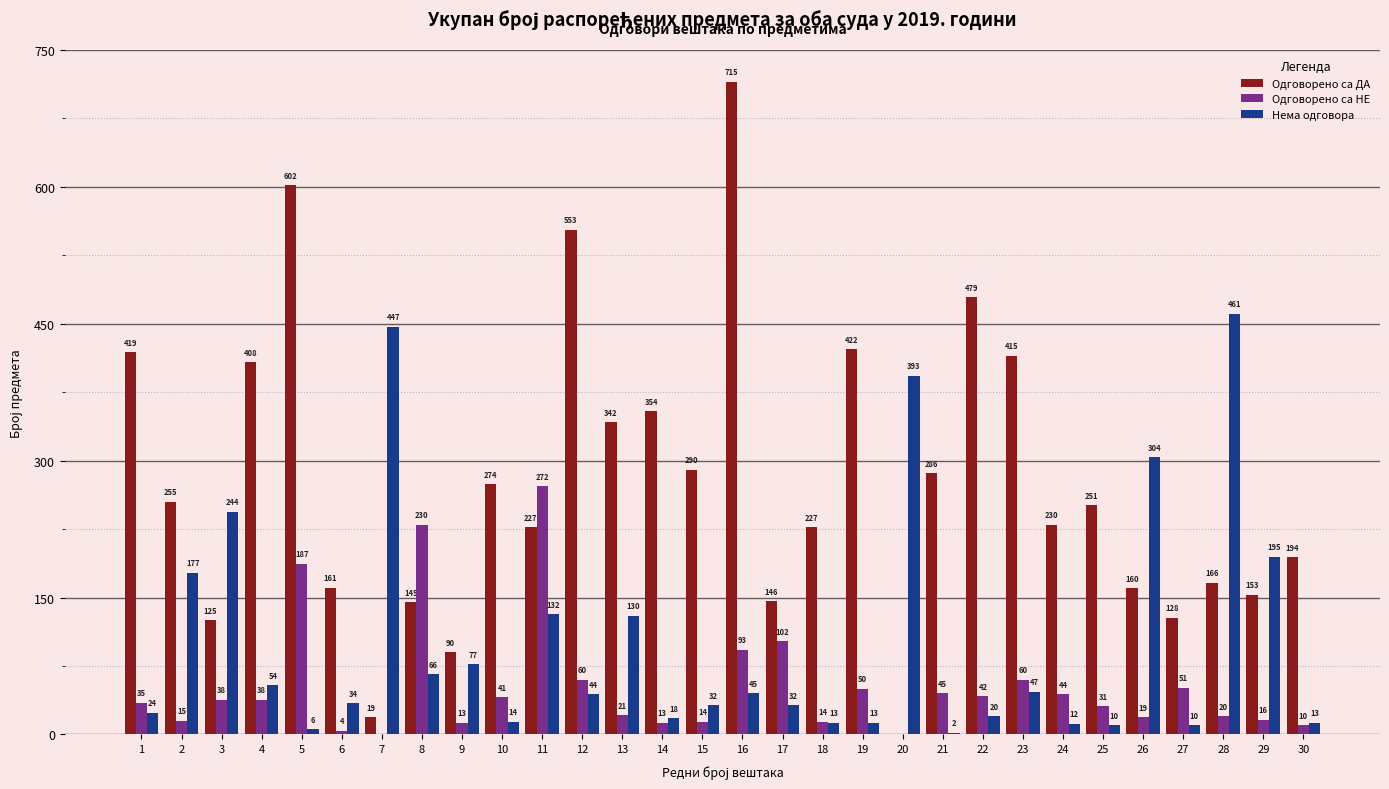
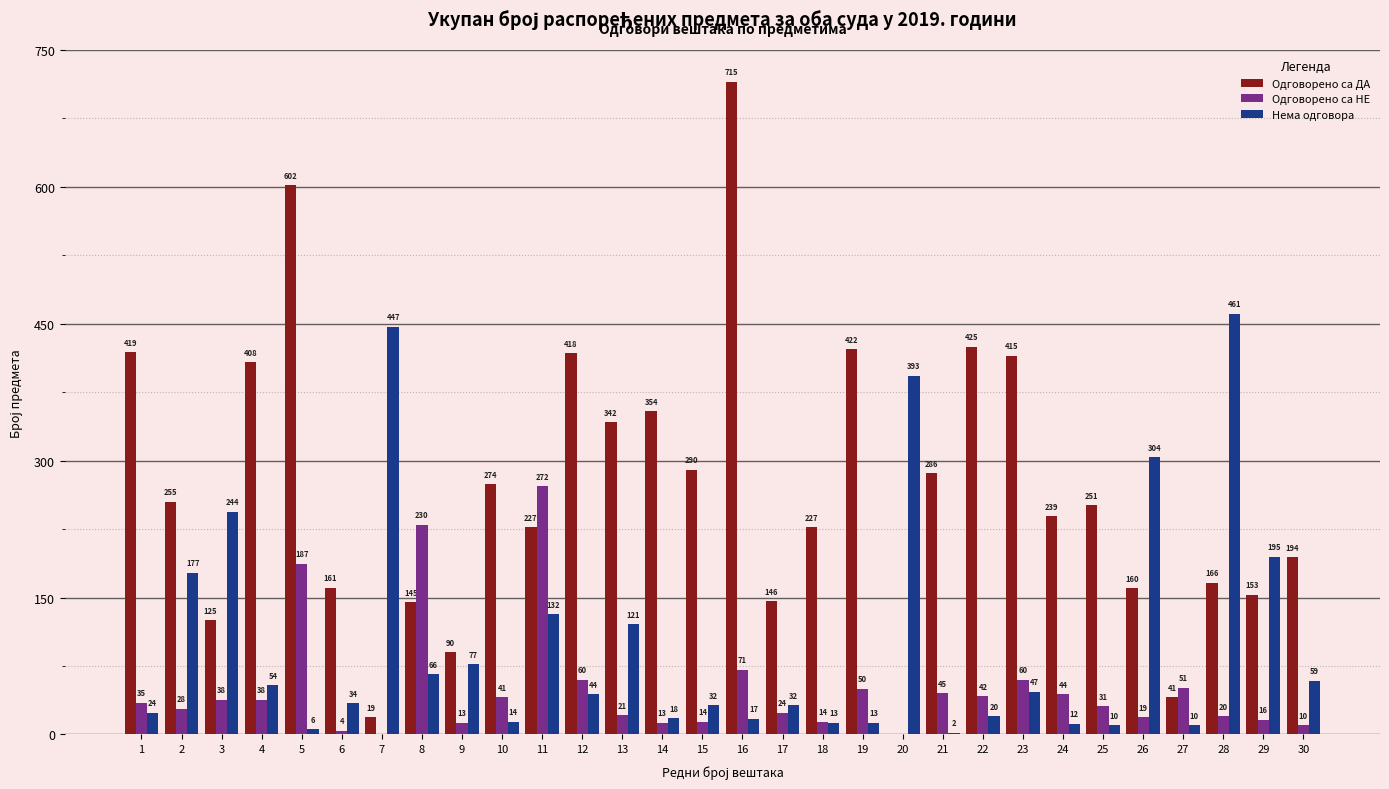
Одговорено са НЕ, 2: 15 -> 28
Одговорено са ДА, 12: 553 -> 418
Нема одговора, 13: 130 -> 121
Одговорено са НЕ, 16: 93 -> 71
Нема одговора, 16: 45 -> 17
Одговорено са НЕ, 17: 102 -> 24
Одговорено са ДА, 22: 479 -> 425
Одговорено са ДА, 24: 230 -> 239
Одговорено са ДА, 27: 128 -> 41
Нема одговора, 30: 13 -> 59
